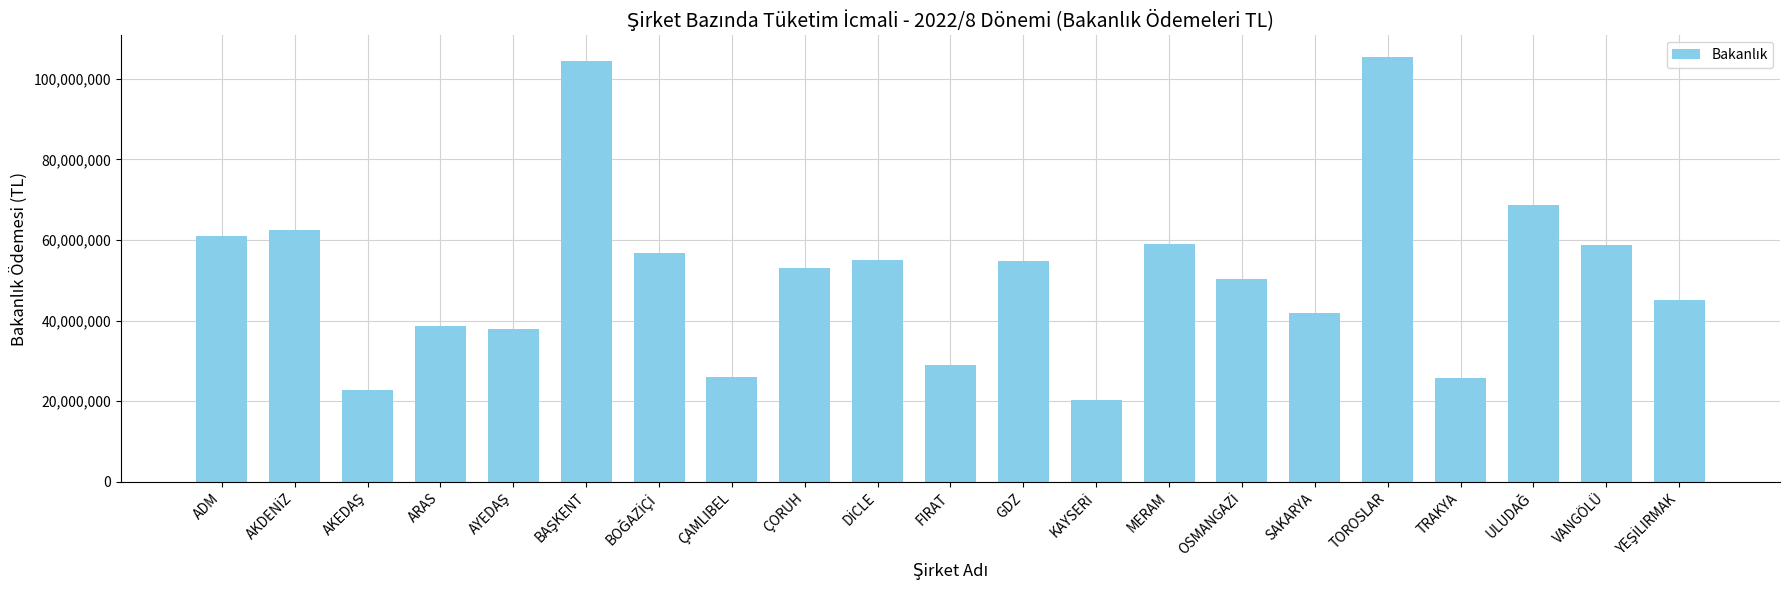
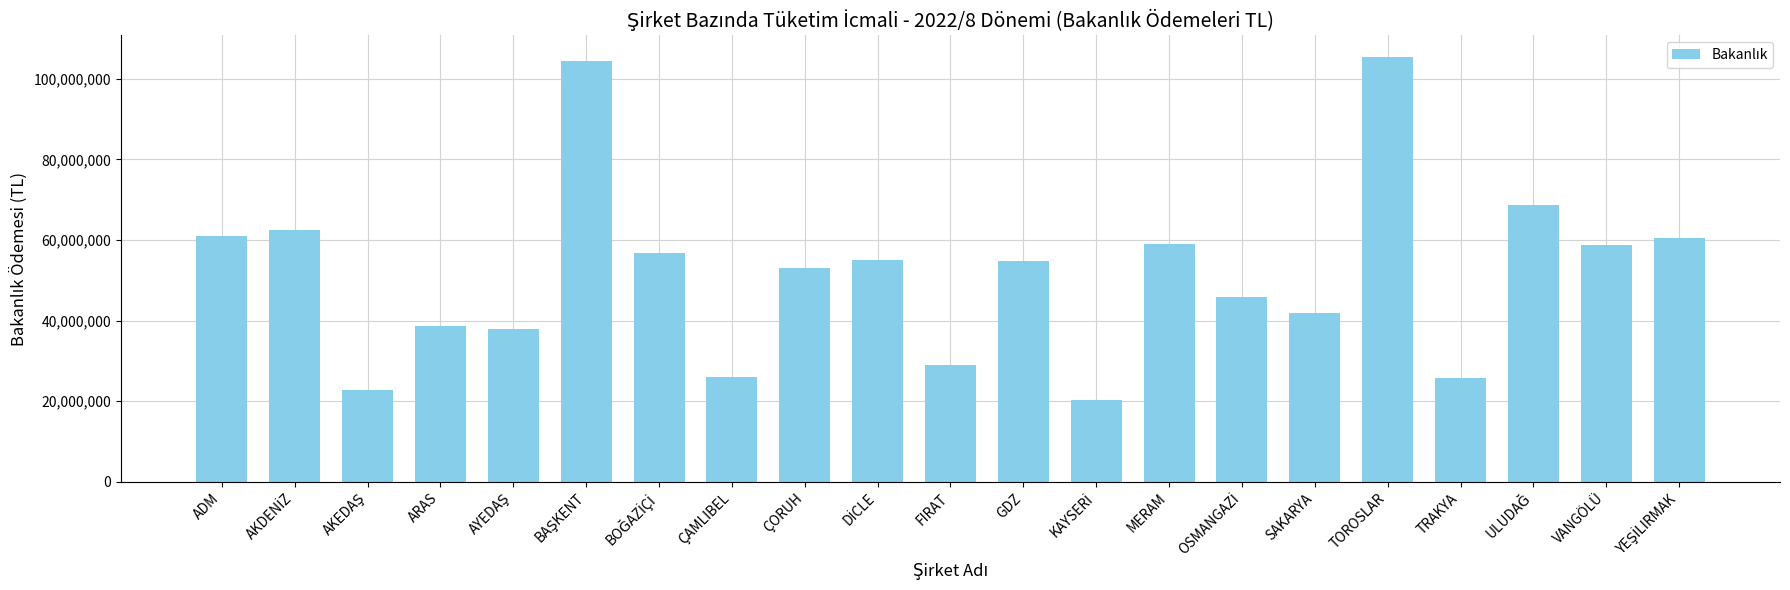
OSMANGAZİ: 50,000,000 -> 46,000,000
YEŞİLIRMAK: 45,000,000 -> 60,000,000
